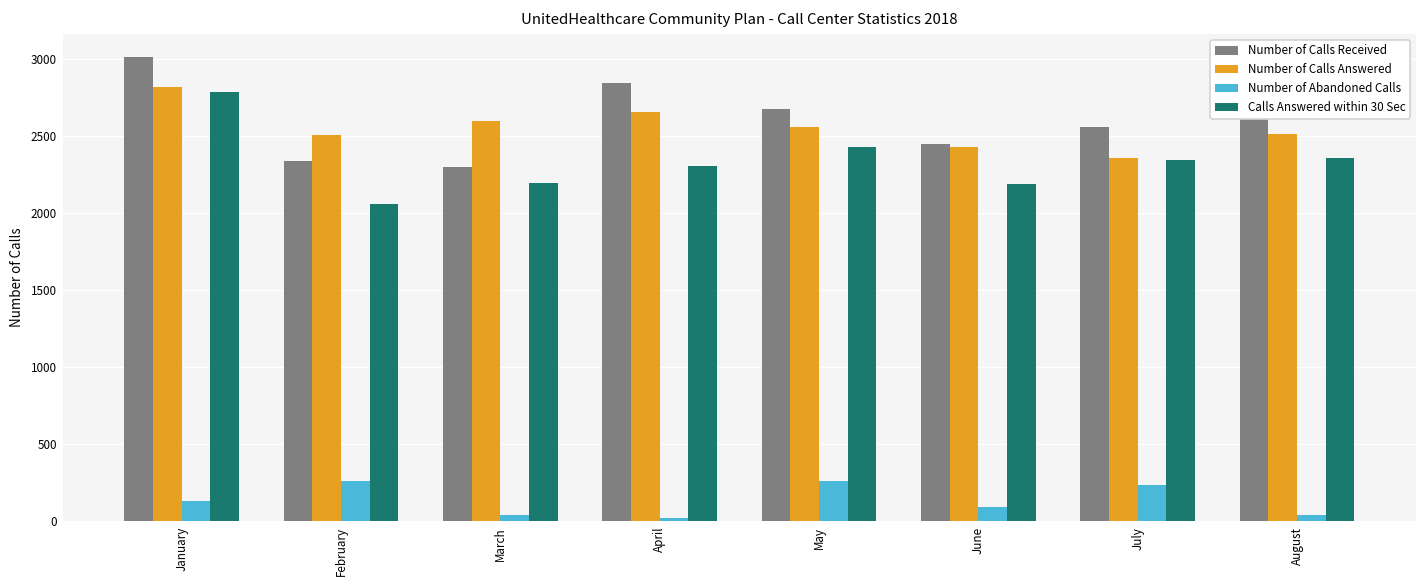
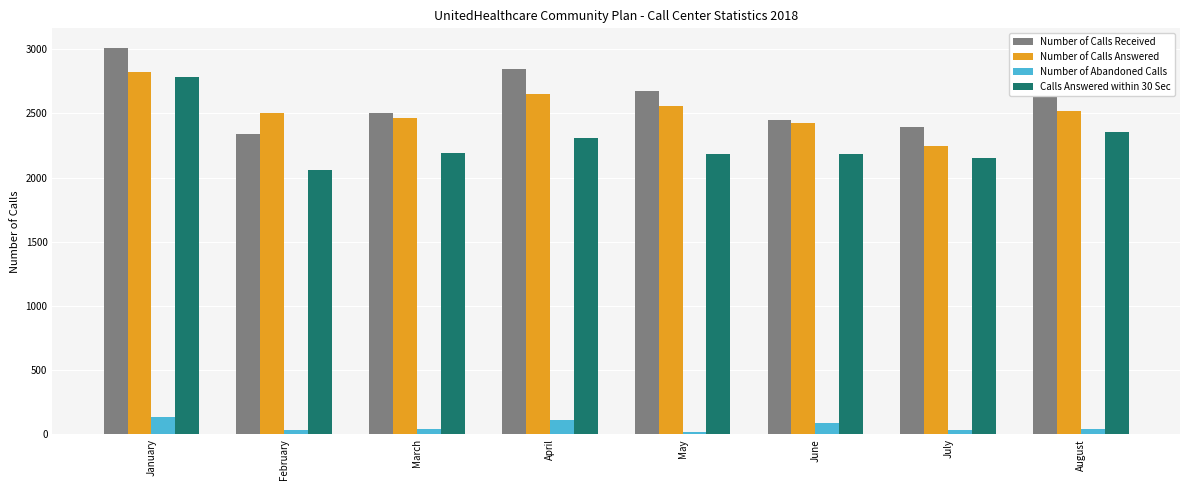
Number of Abandoned Calls, February: 260 -> 30
Number of Calls Received, March: 2300 -> 2500
Number of Calls Answered, March: 2600 -> 2470
Number of Abandoned Calls, April: 20 -> 110
Number of Abandoned Calls, May: 260 -> 20
Calls Answered within 30 Sec, May: 2430 -> 2180
Number of Calls Received, July: 2560 -> 2390
Number of Calls Answered, July: 2360 -> 2240
Number of Abandoned Calls, July: 240 -> 40
Calls Answered within 30 Sec, July: 2340 -> 2150
